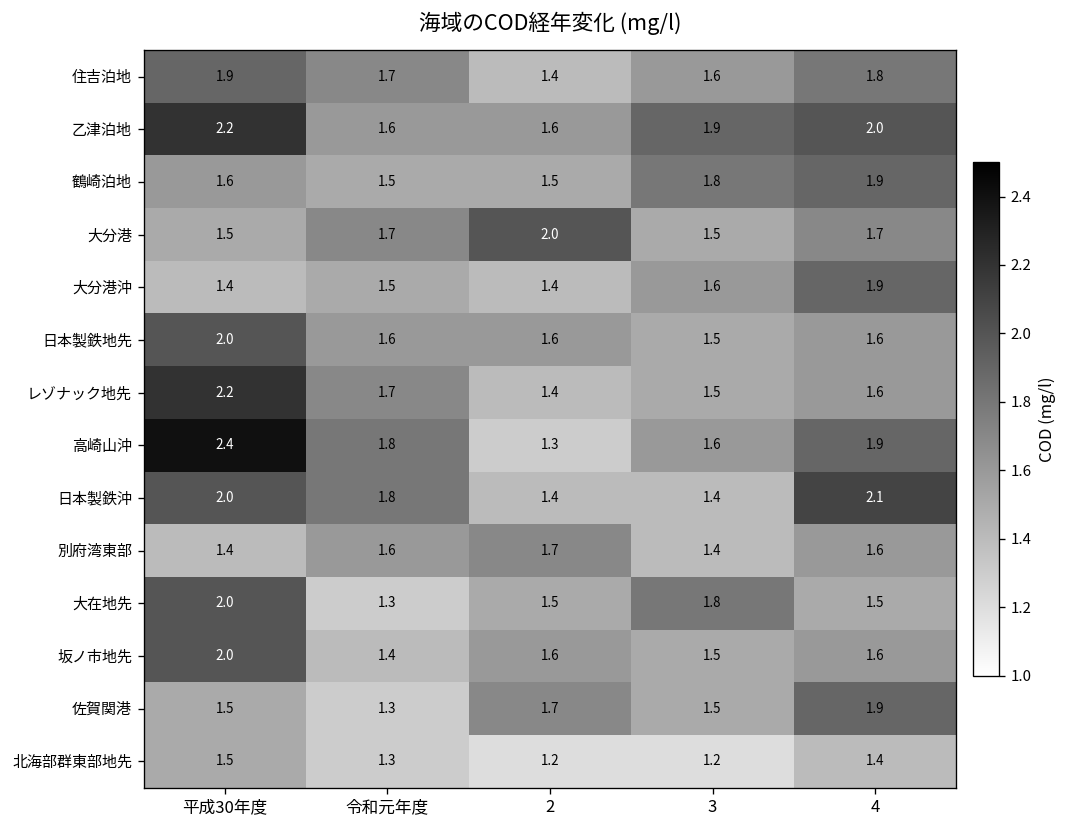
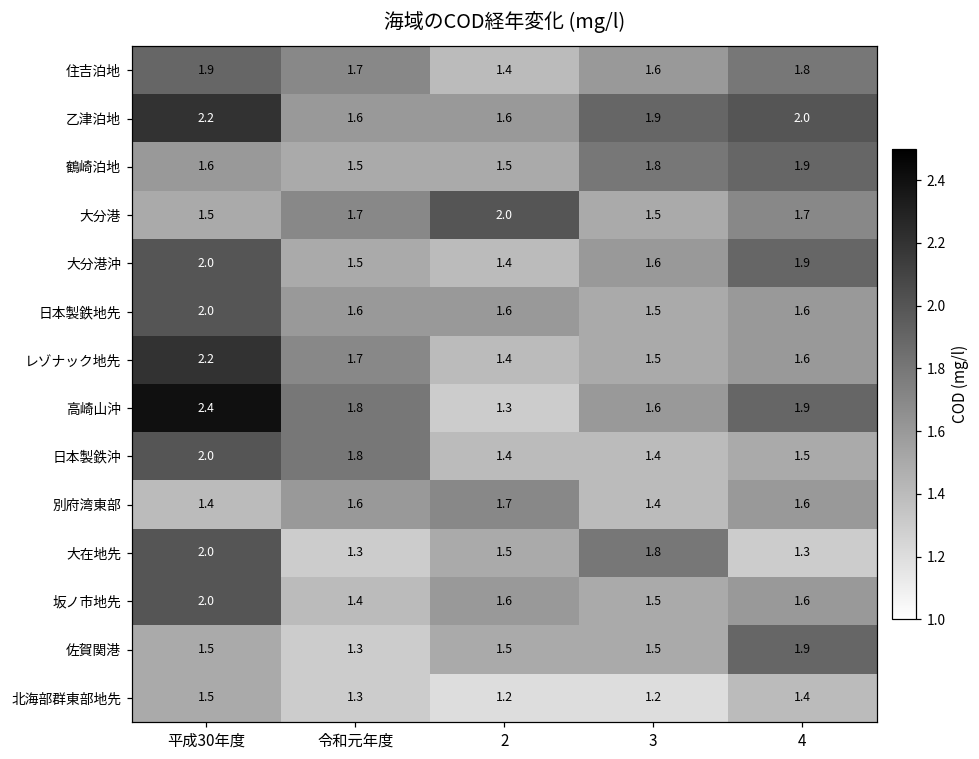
大分港沖, 平成30年度: 1.4 -> 2.0
日本製鉄沖, 4: 2.1 -> 1.5
大在地先, 4: 1.5 -> 1.3
佐賀関港, 2: 1.7 -> 1.5
